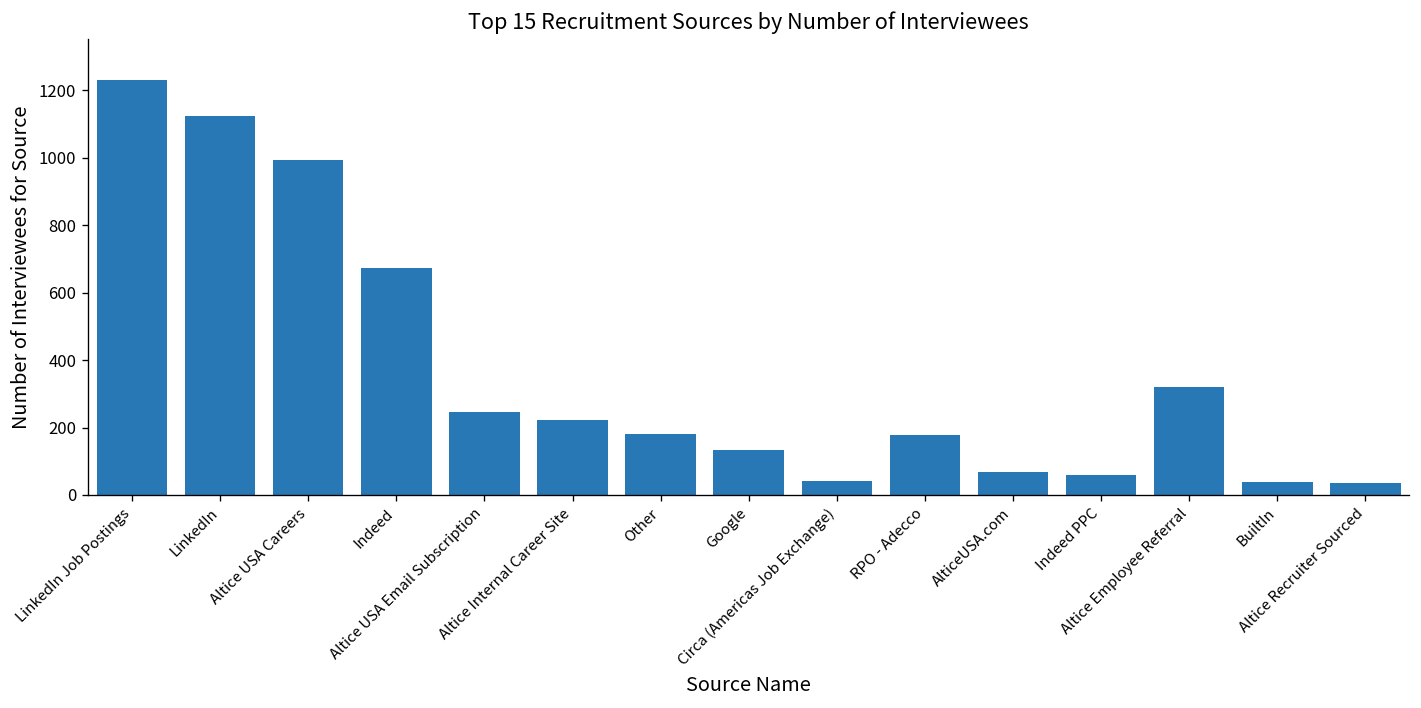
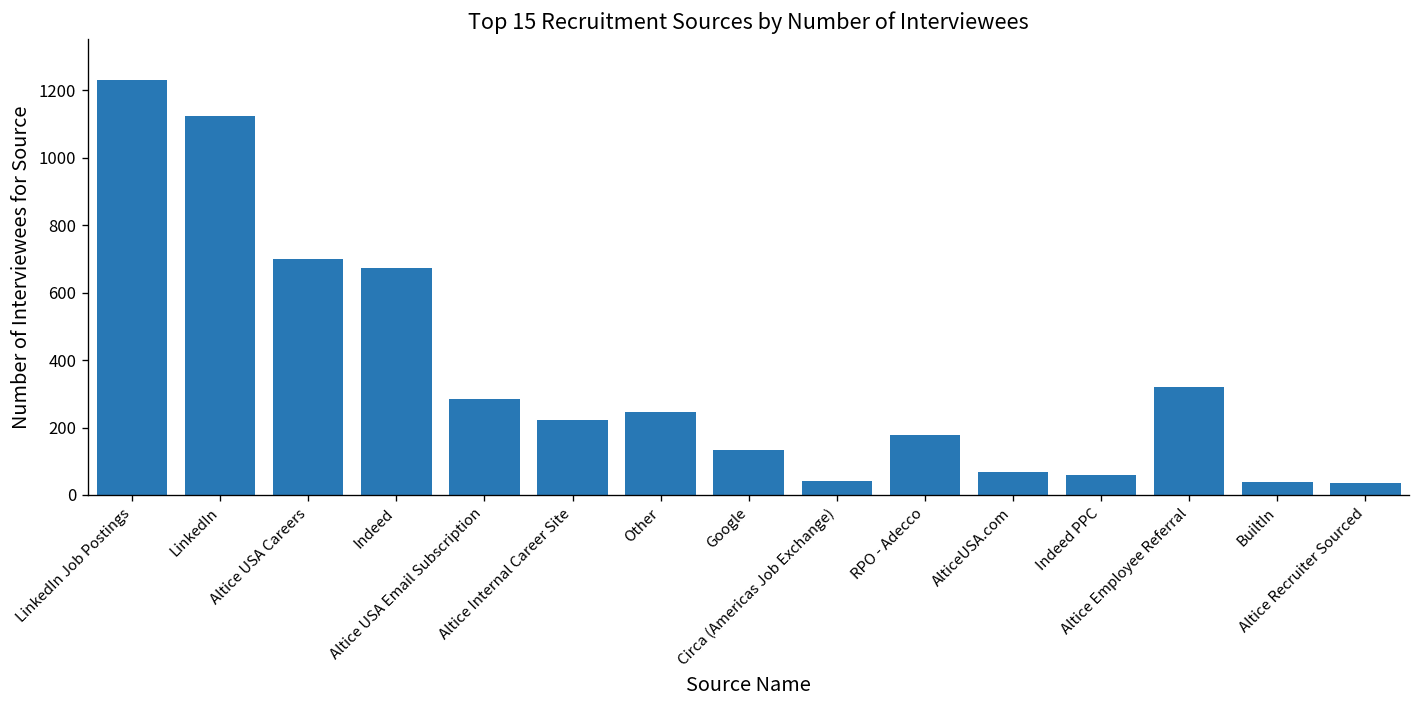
Altice USA Careers: 990 -> 700
Altice USA Email Subscription: 250 -> 290
Other: 180 -> 250
